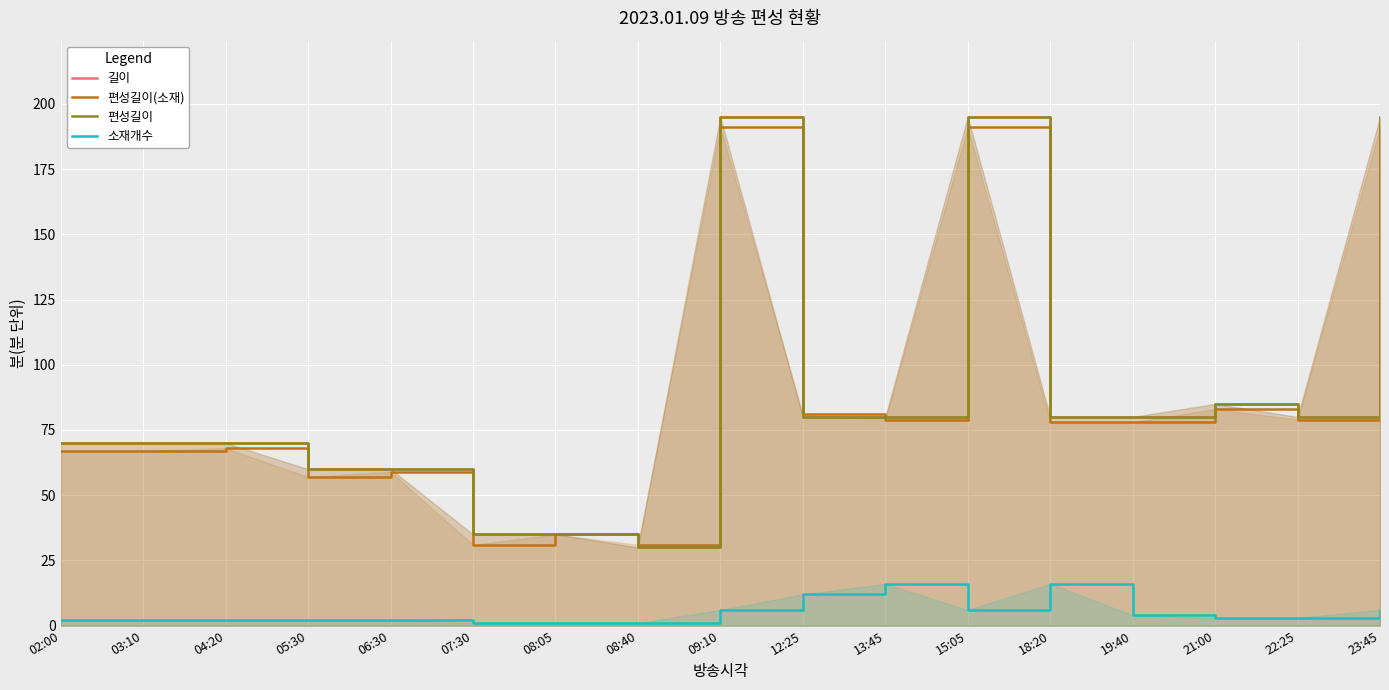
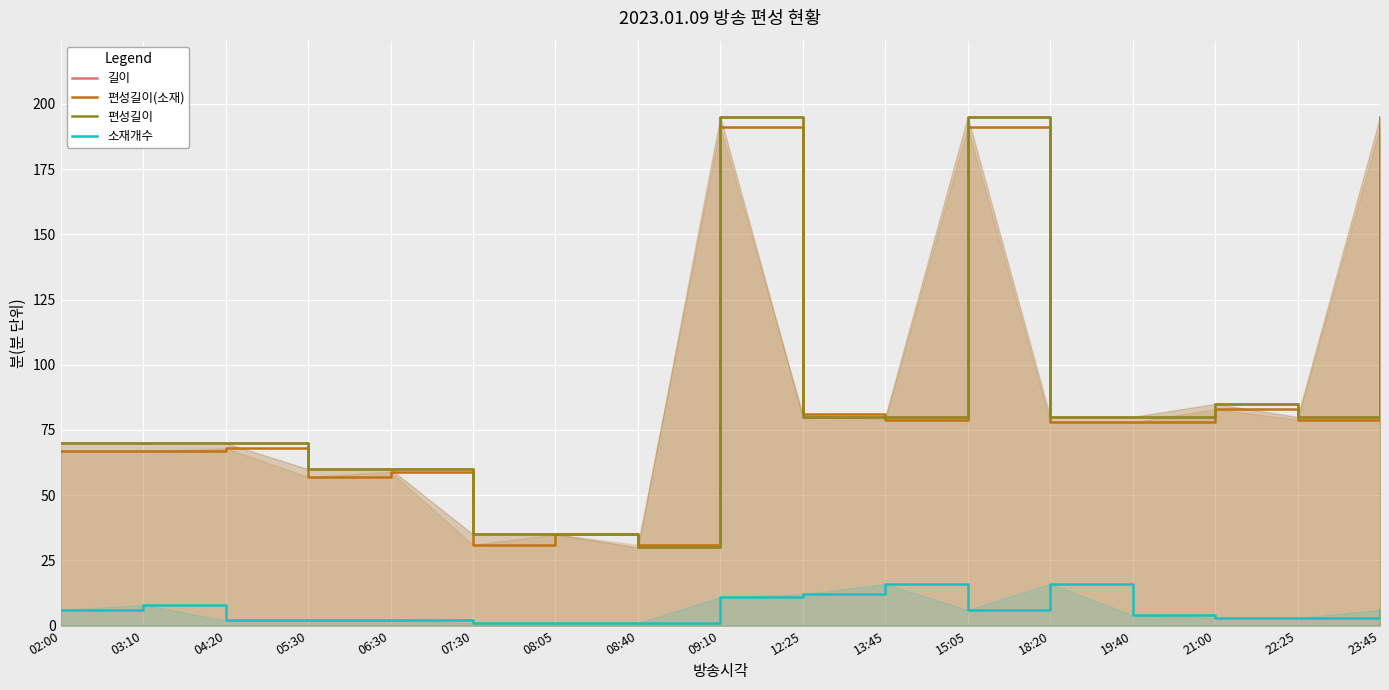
소재개수, 02:00: 2 -> 6
소재개수, 03:10: 2 -> 8
소재개수, 09:10: 6 -> 11
